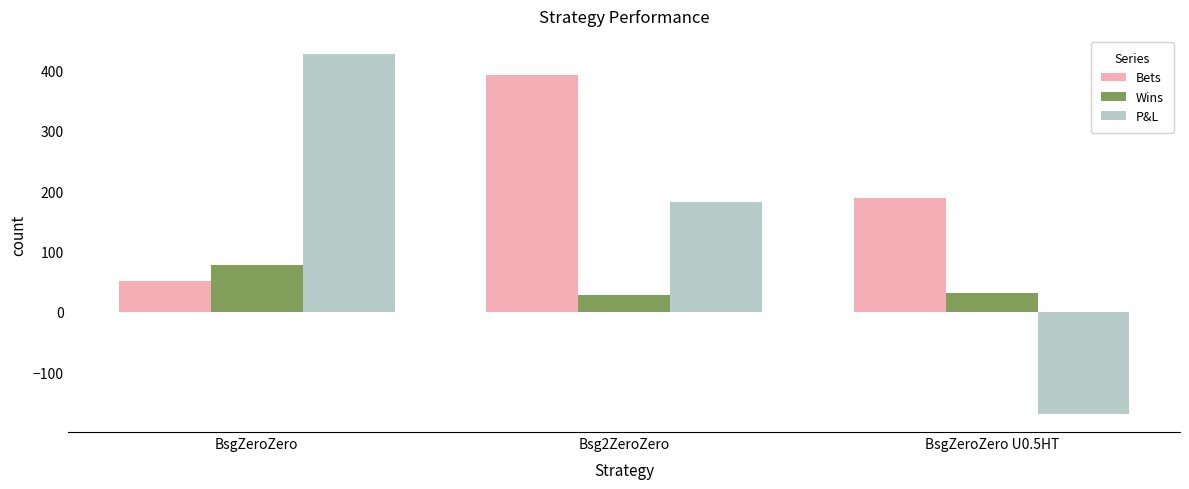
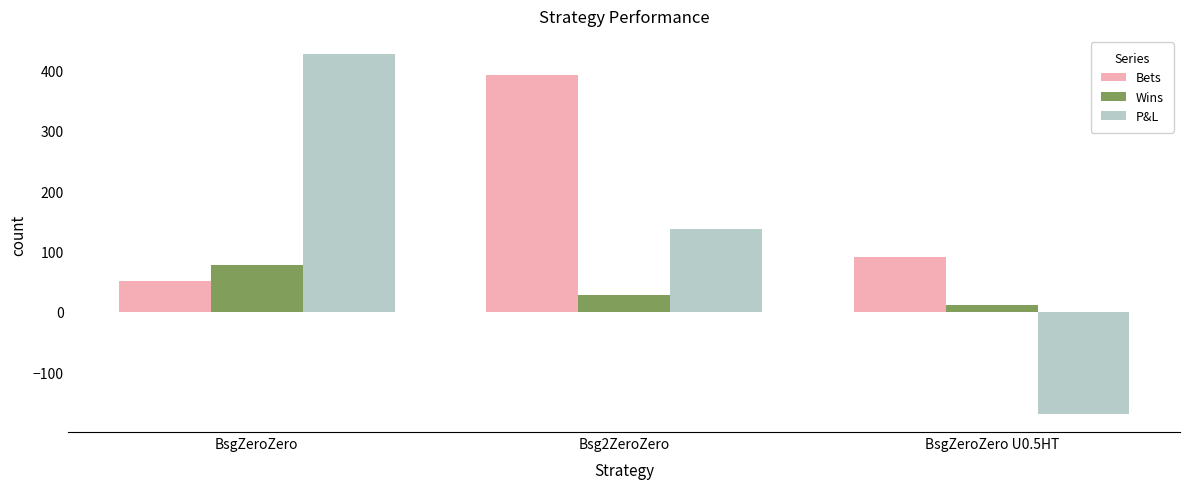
P&L, Bsg2ZeroZero: 180 -> 140
Bets, BsgZeroZero U0.5HT: 190 -> 90
Wins, BsgZeroZero U0.5HT: 30 -> 10
